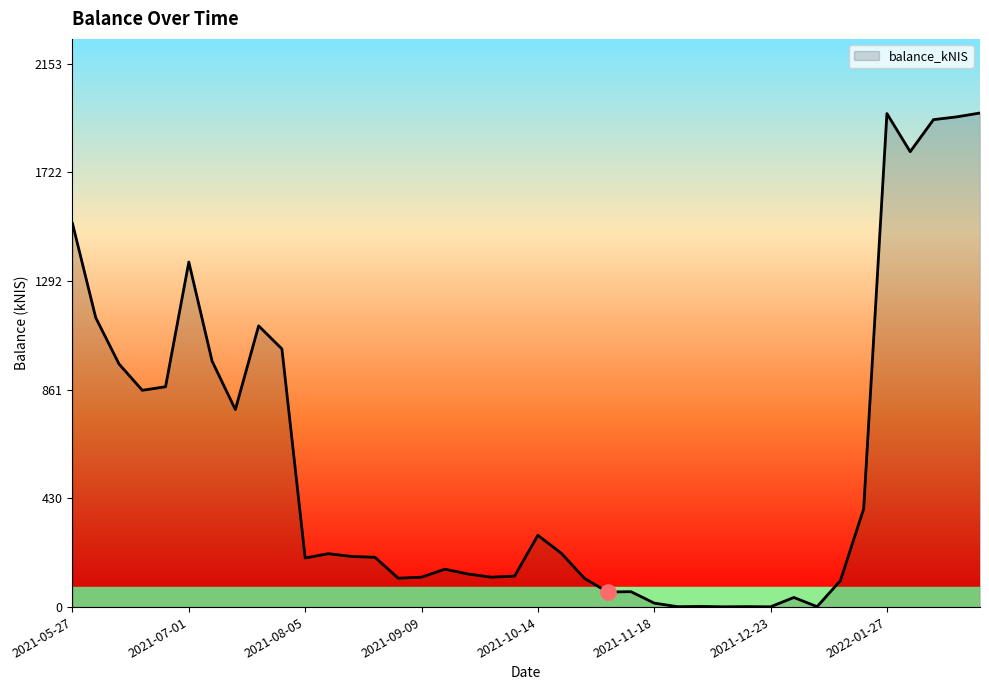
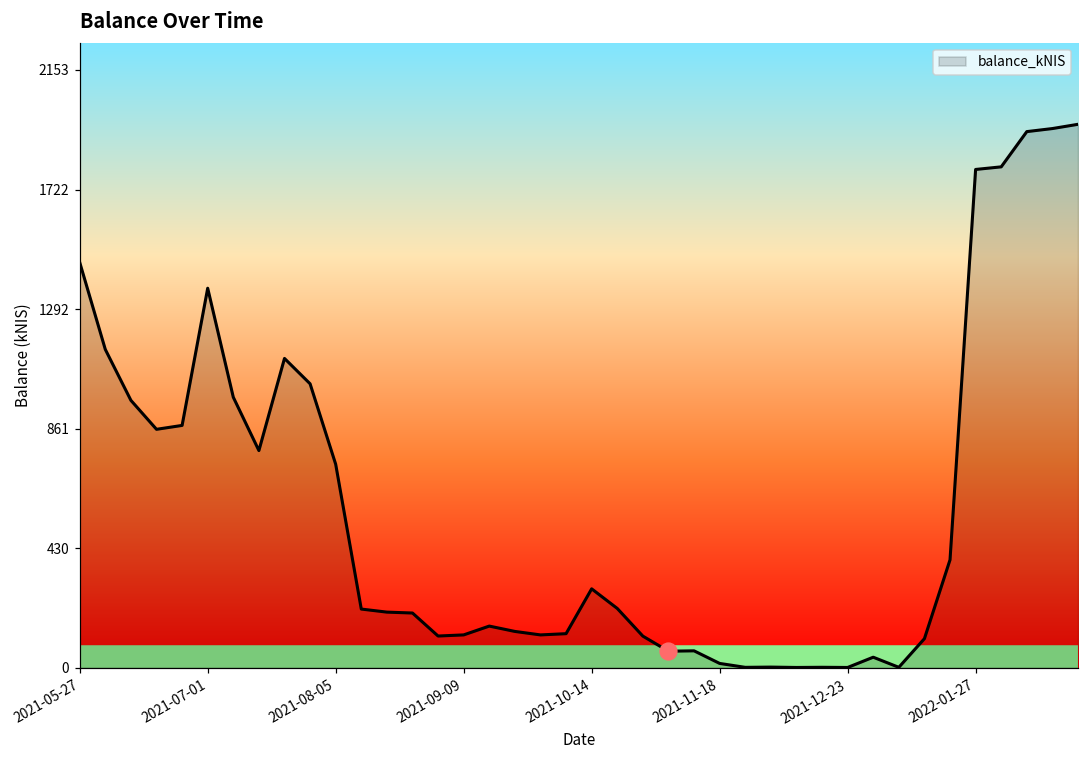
balance_kNIS, 2021-05-27: 1520 -> 1460
balance_kNIS, 2021-08-05: 190 -> 730
balance_kNIS, 2022-01-27: 1960 -> 1800
